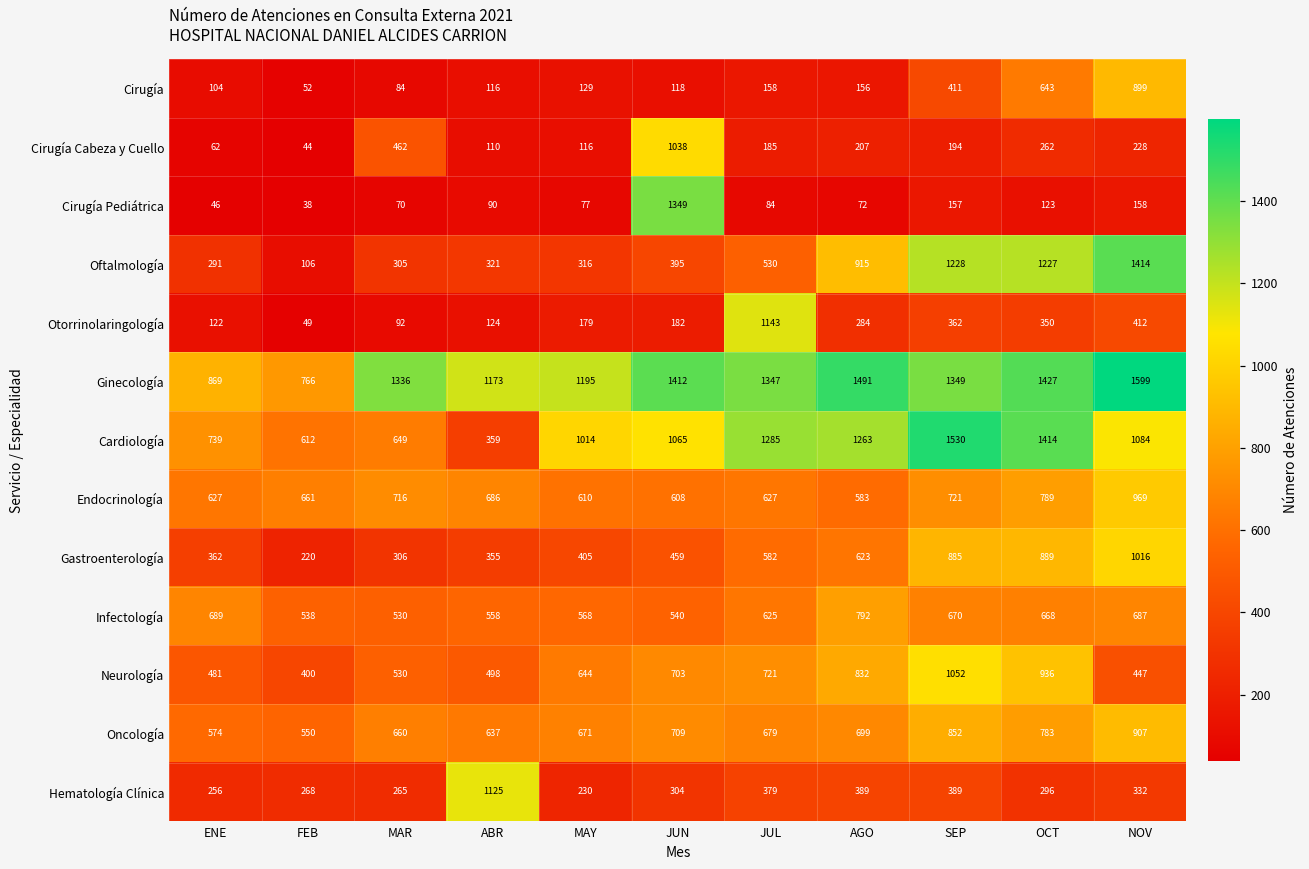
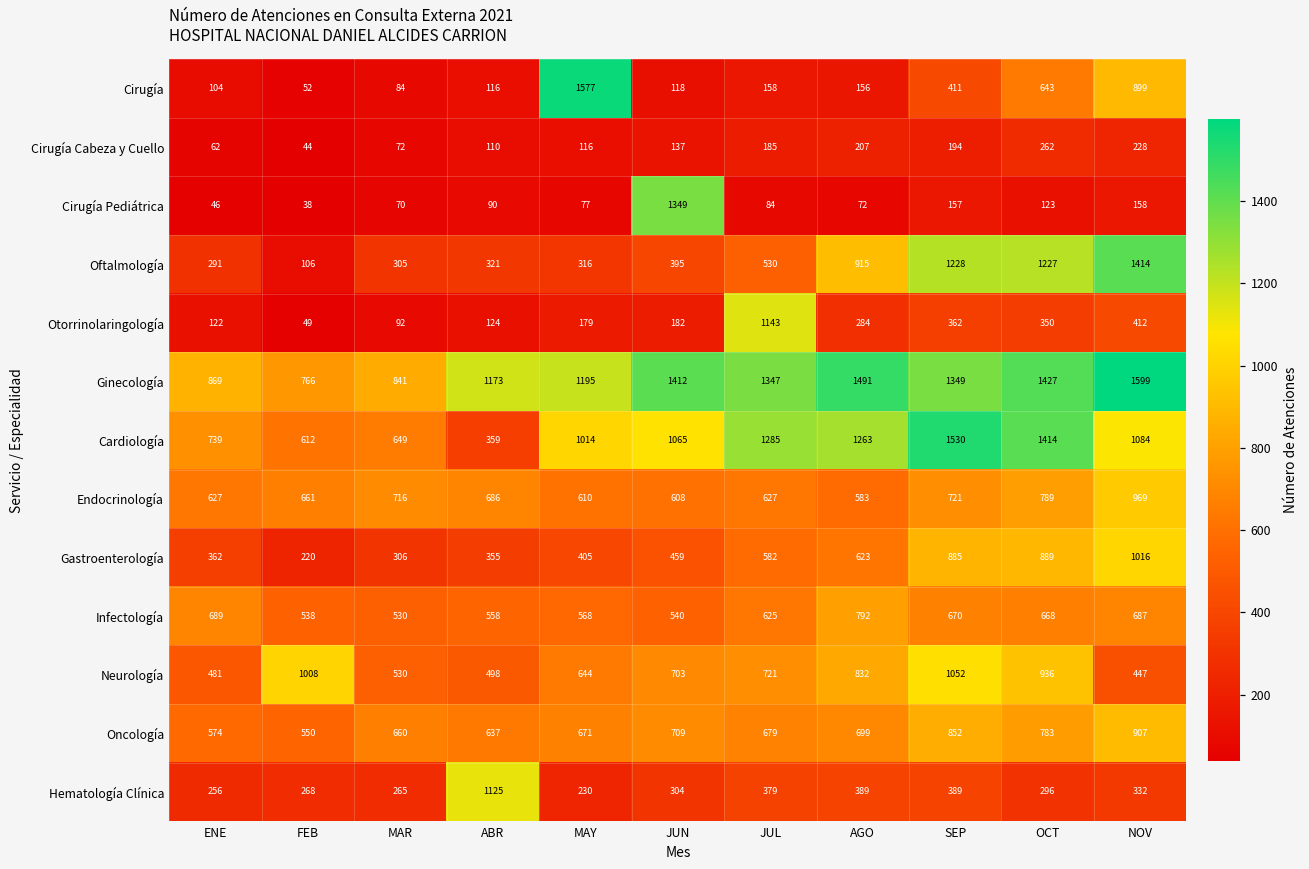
Cirugía, MAY: 129 -> 1577
Cirugía Cabeza y Cuello, MAR: 462 -> 72
Cirugía Cabeza y Cuello, JUN: 1038 -> 137
Ginecología, MAR: 1336 -> 841
Neurología, FEB: 400 -> 1008
